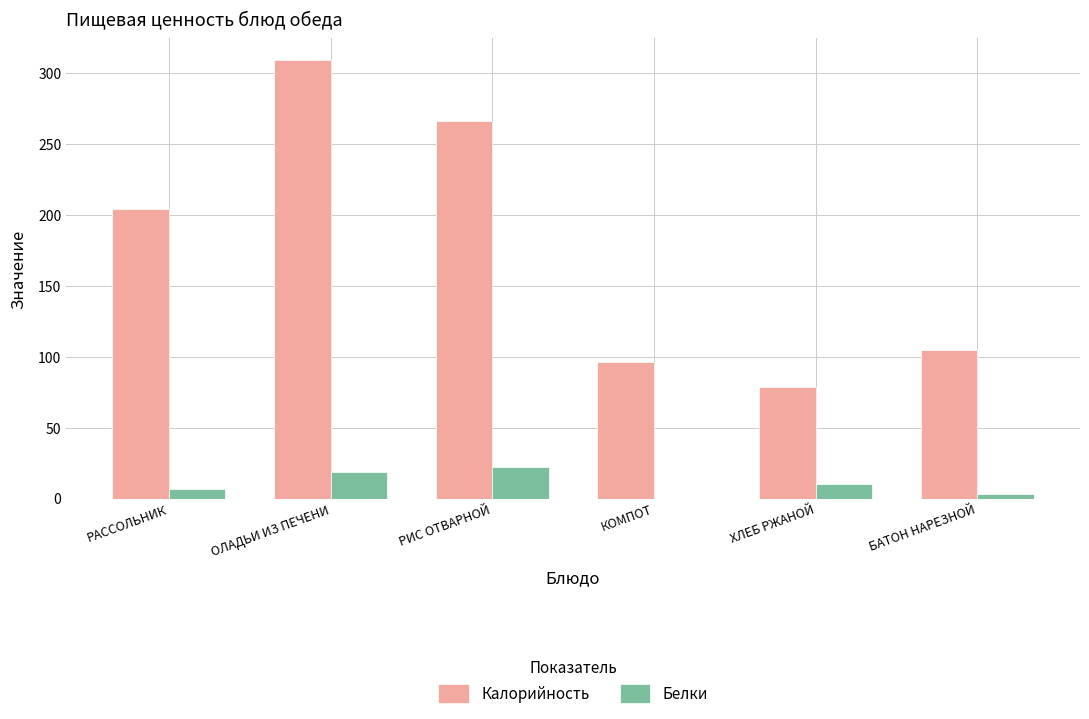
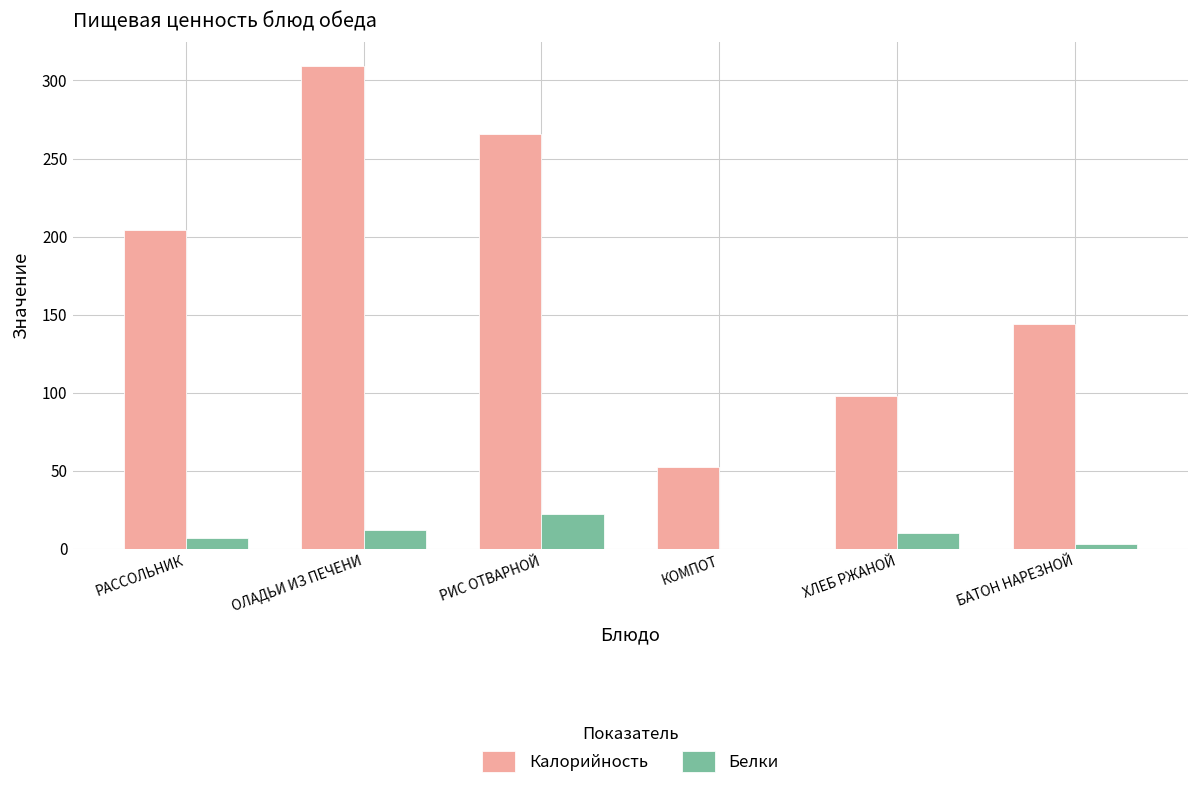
Белки, ОЛАДЬИ ИЗ ПЕЧЕНИ: 19 -> 12
Калорийность, КОМПОТ: 96 -> 52
Калорийность, ХЛЕБ РЖАНОЙ: 79 -> 98
Калорийность, БАТОН НАРЕЗНОЙ: 105 -> 144
